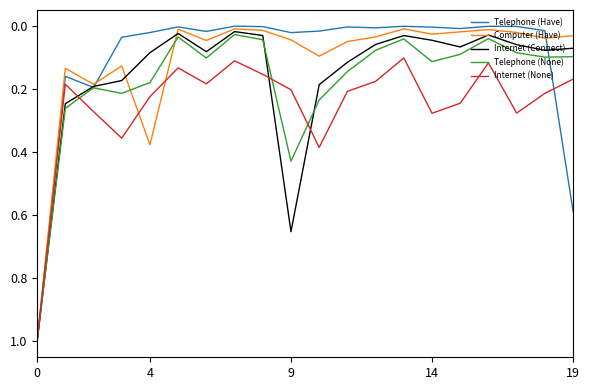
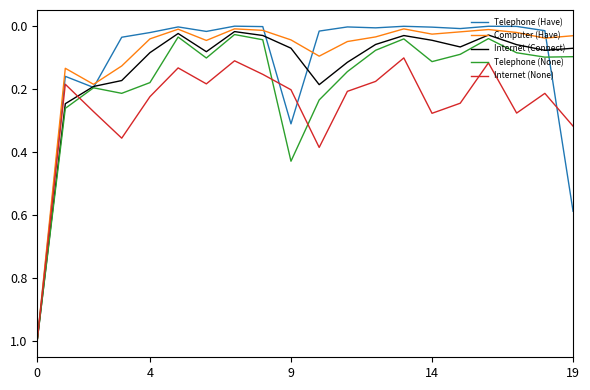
Computer (Have), 4: 0.38 -> 0.04
Telephone (Have), 9: 0.02 -> 0.31
Internet (Connect), 9: 0.65 -> 0.07
Internet (None), 19: 0.17 -> 0.32
